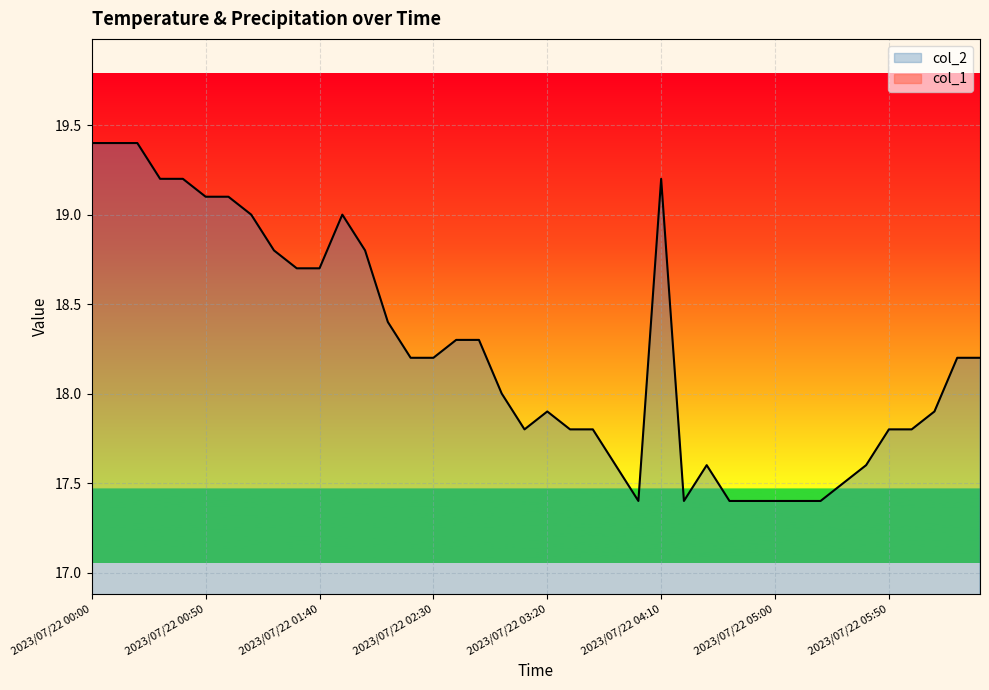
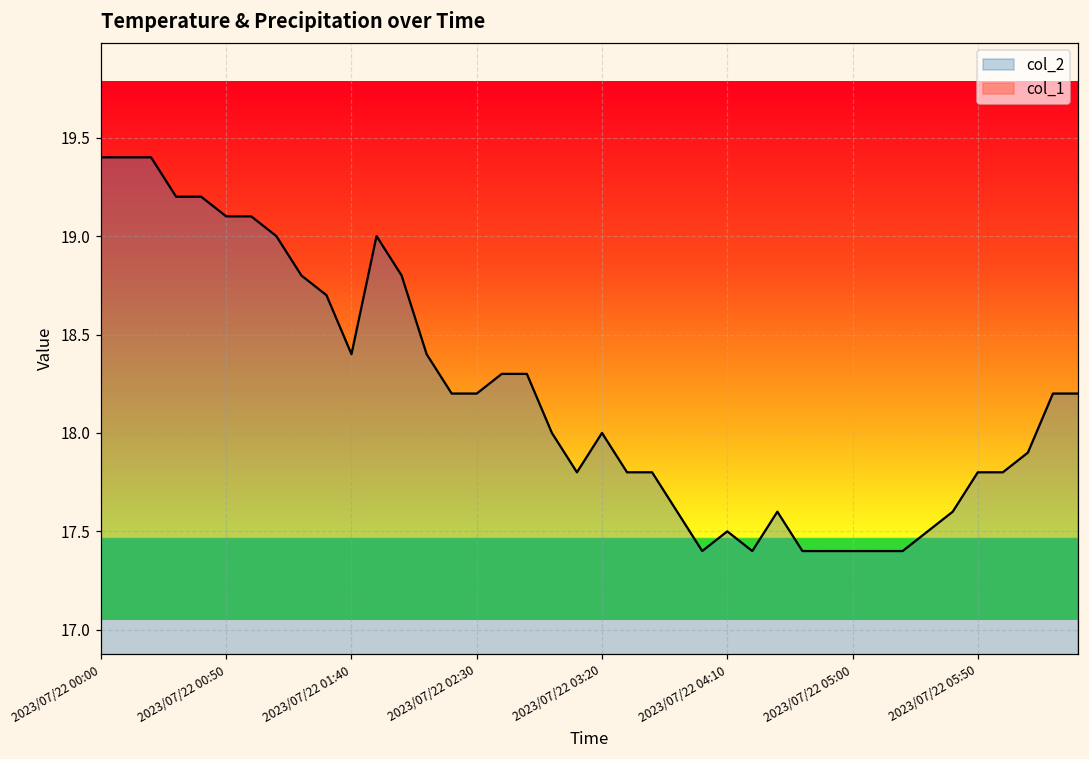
col_2, 2023/07/22 01:40: 18.7 -> 18.4
col_2, 2023/07/22 03:20: 17.9 -> 18.0
col_2, 2023/07/22 04:10: 19.2 -> 17.5
